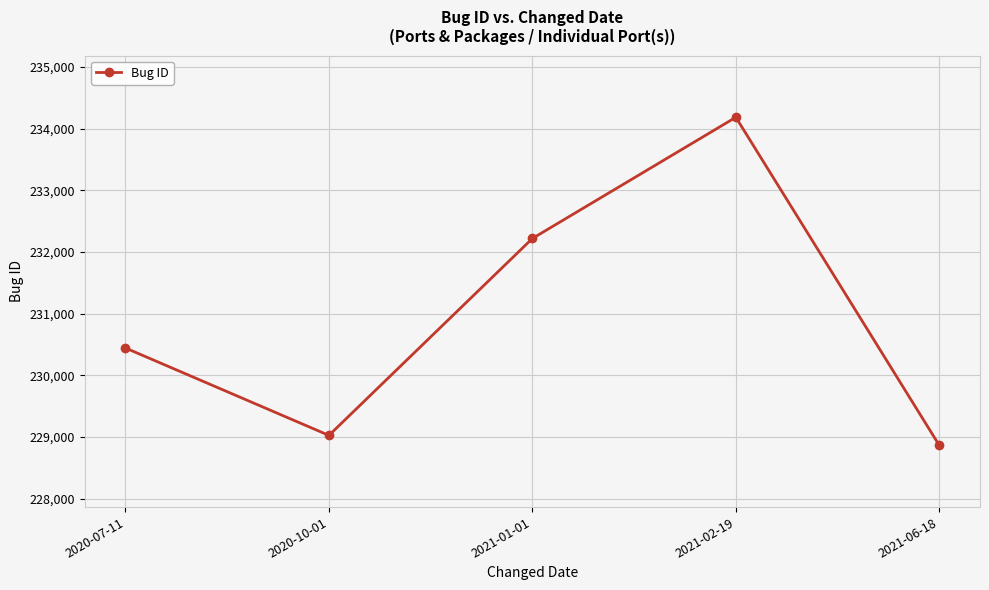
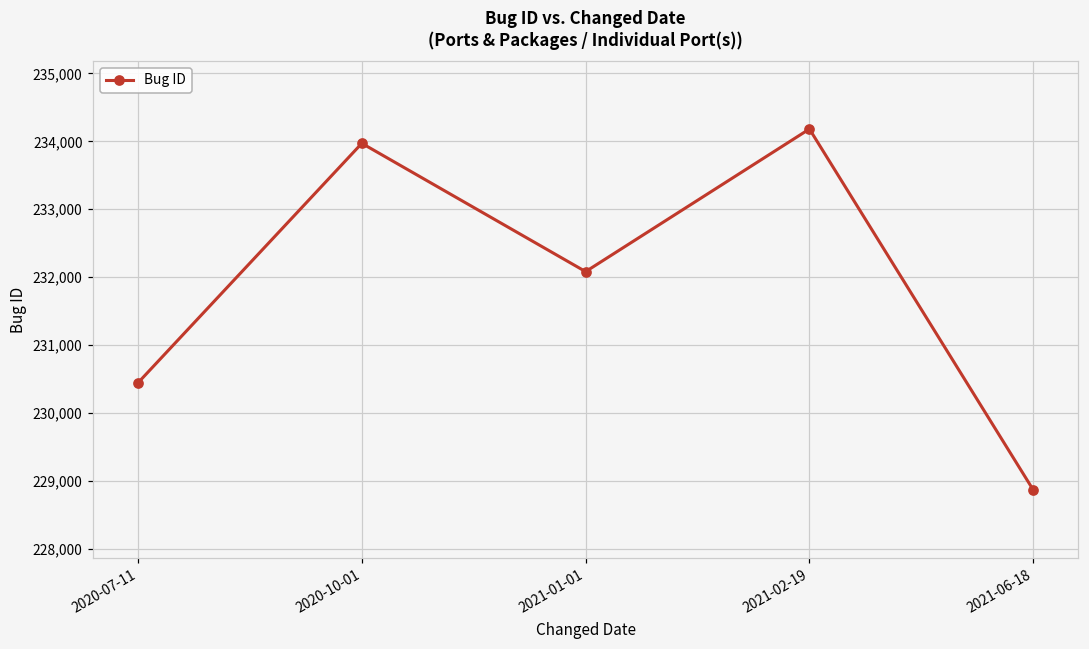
2020-10-01: 229,000 -> 234,000
2021-01-01: 232,200 -> 232,100
